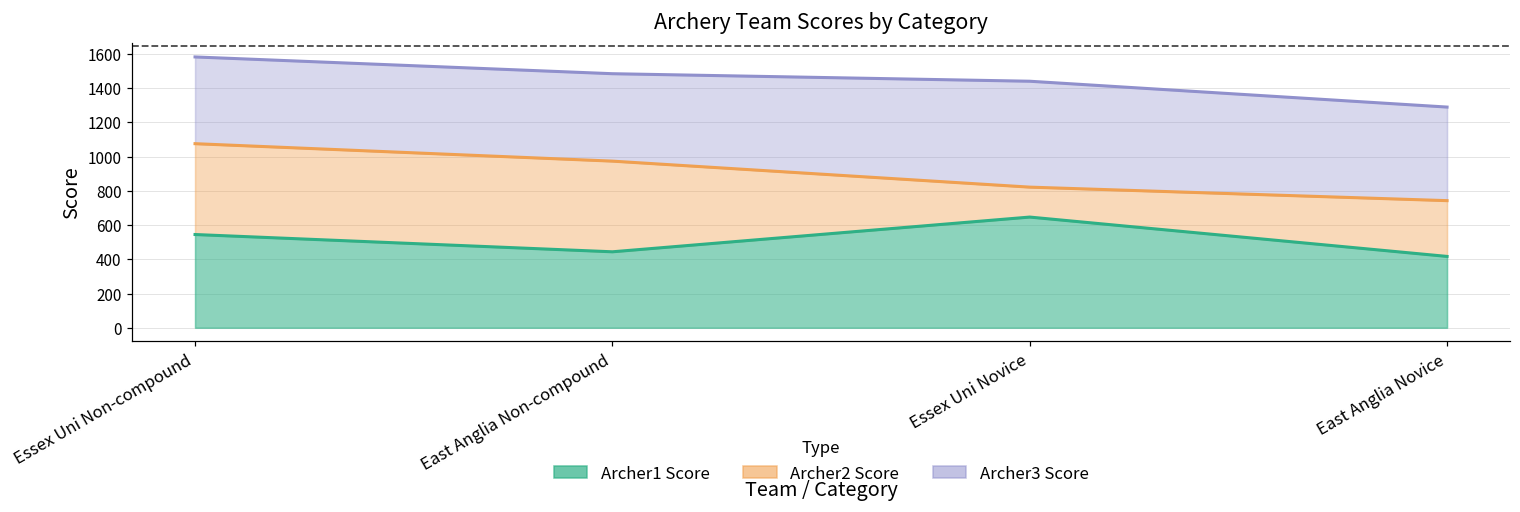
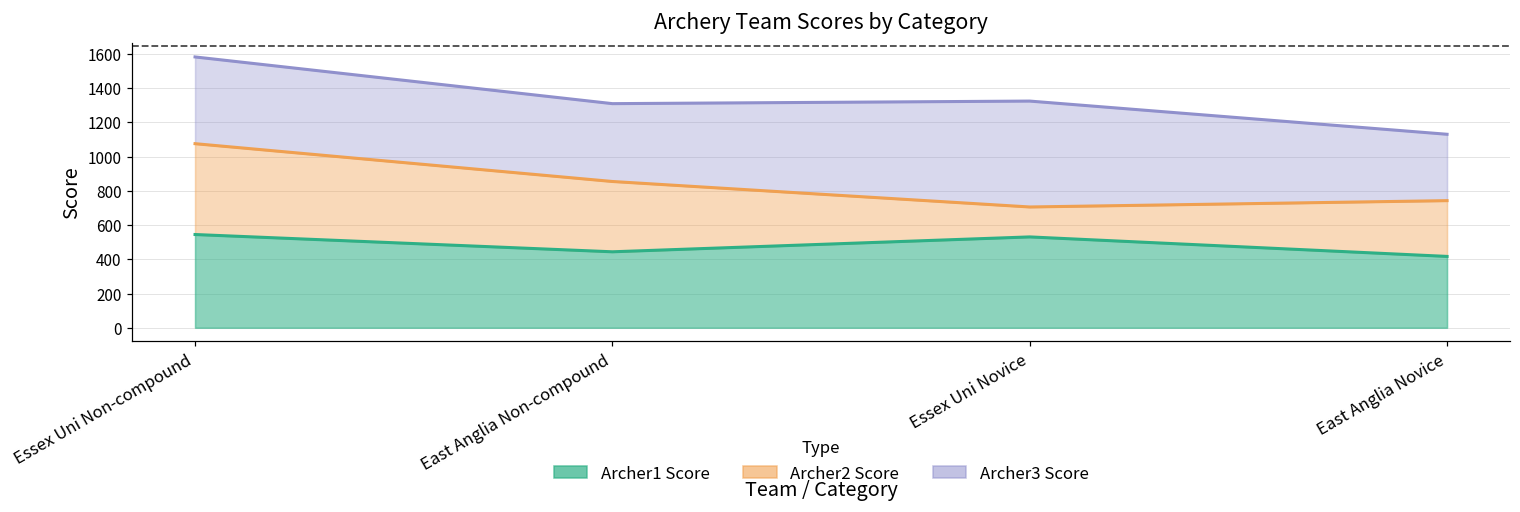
Archer2 Score, East Anglia Non-compound: 530 -> 410
Archer3 Score, East Anglia Non-compound: 510 -> 460
Archer1 Score, Essex Uni Novice: 650 -> 530
Archer3 Score, East Anglia Novice: 550 -> 390
